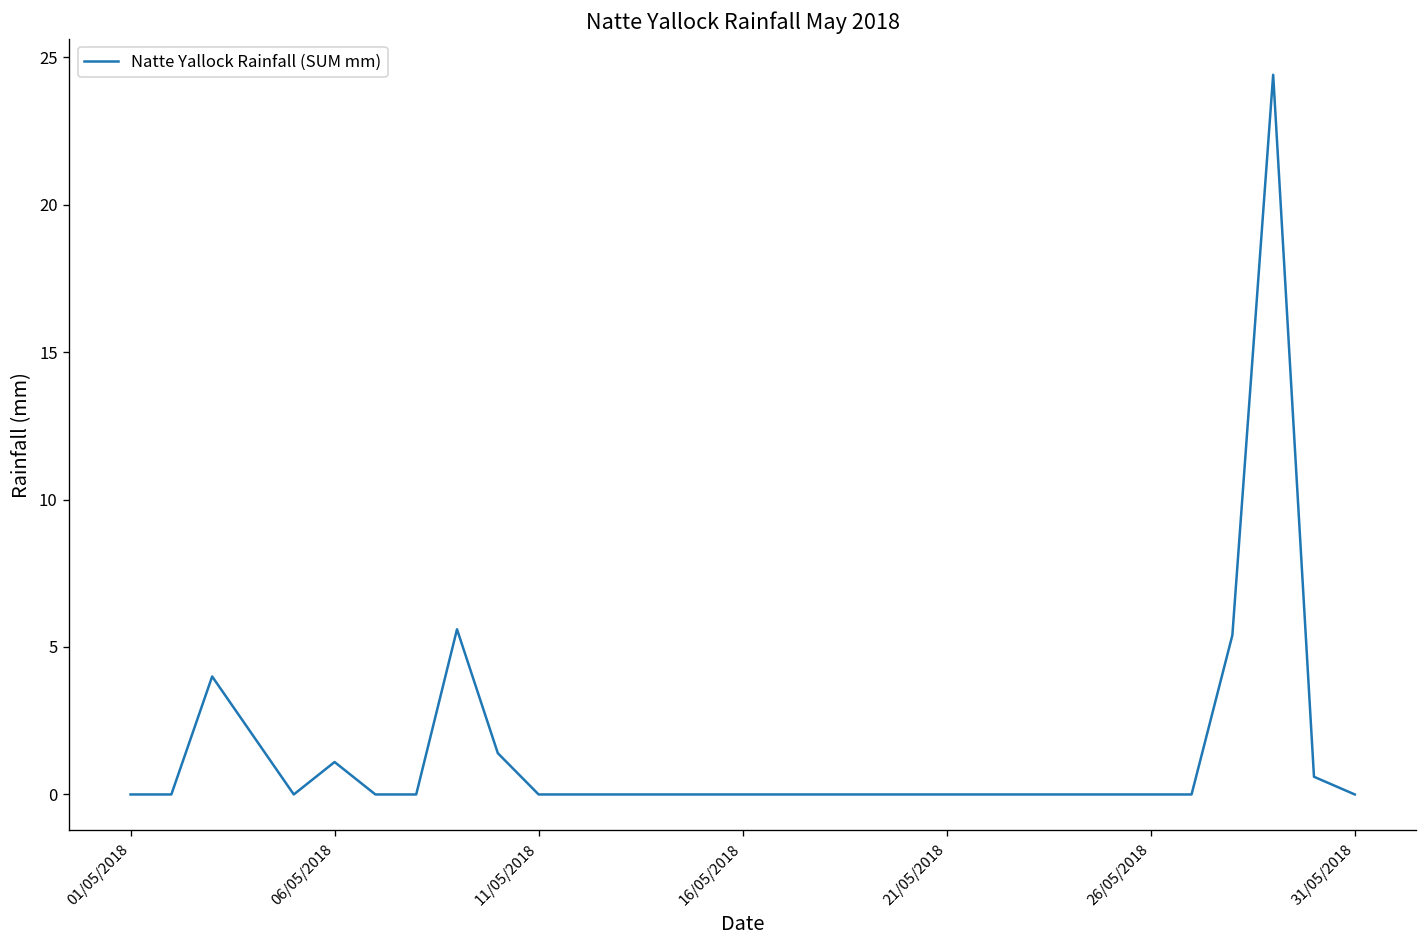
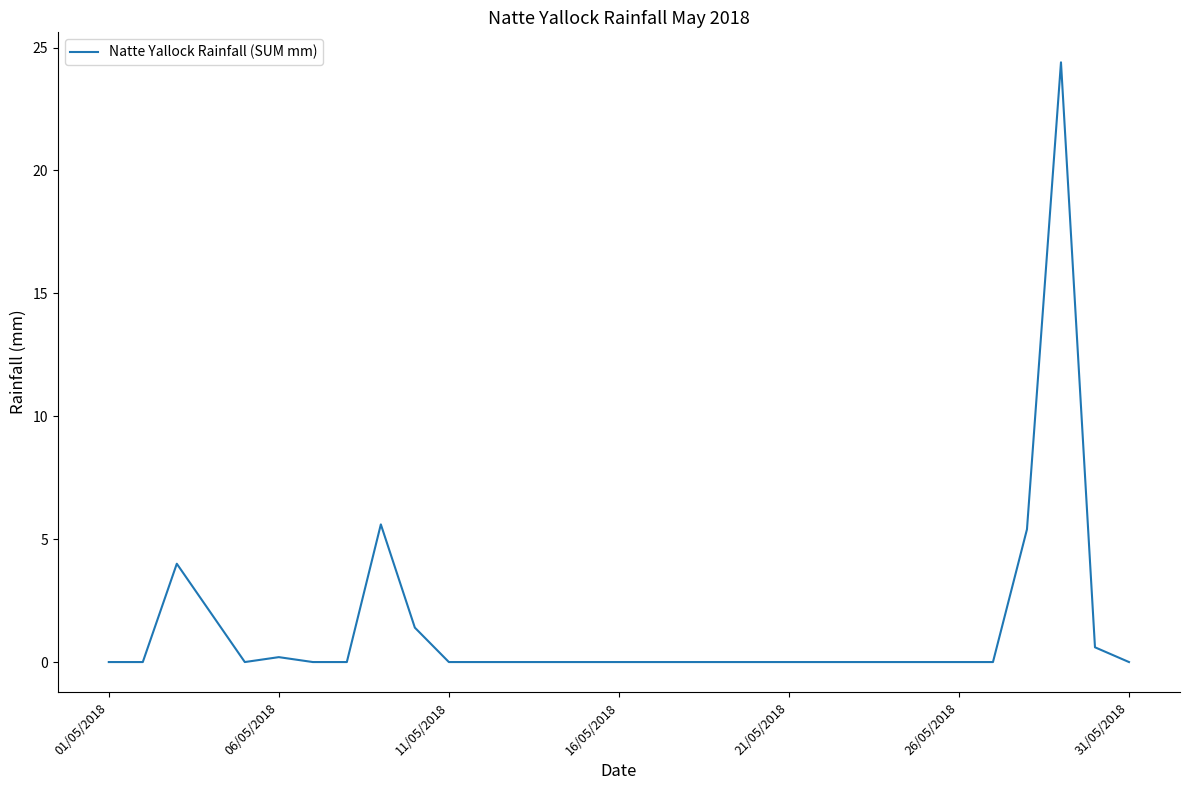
06/05/2018: 1.1 -> 0.2
